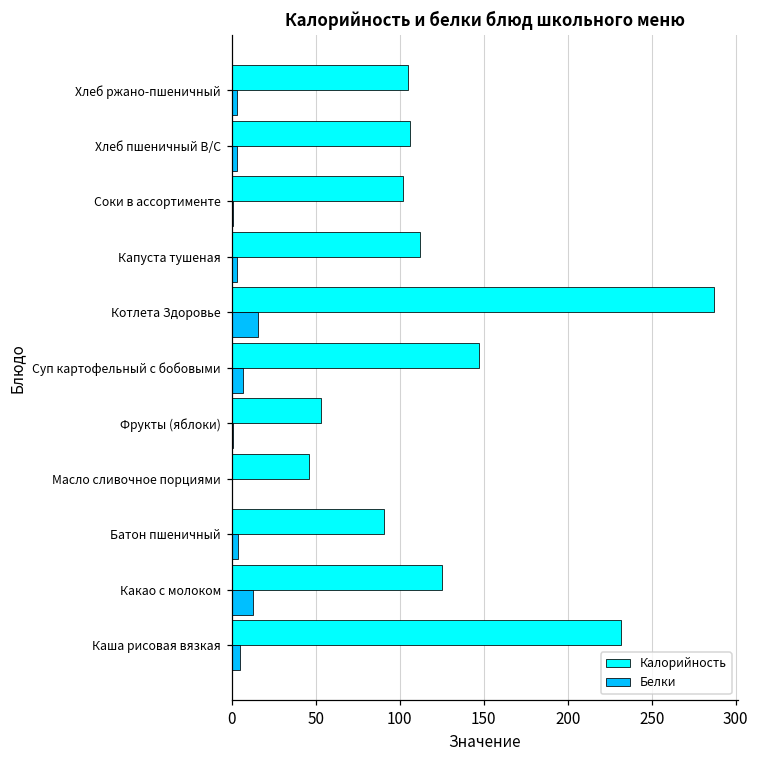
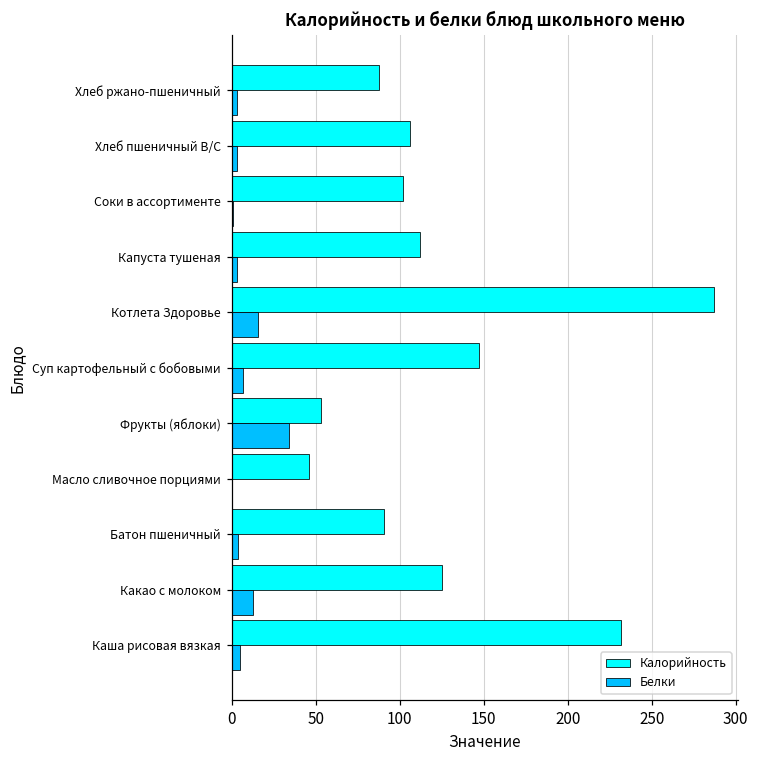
Калорийность, Хлеб ржано-пшеничный: 105 -> 88
Белки, Фрукты (яблоки): 1 -> 34
